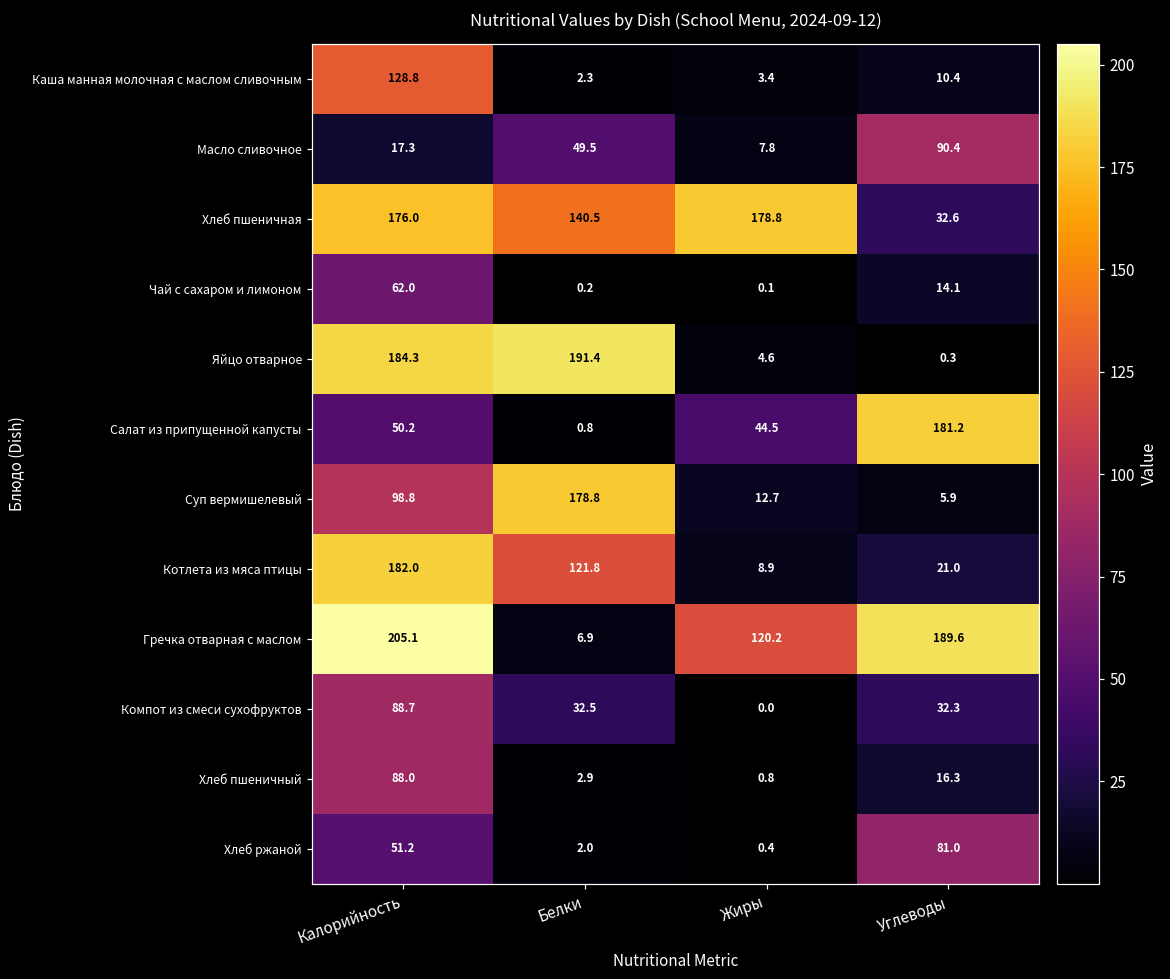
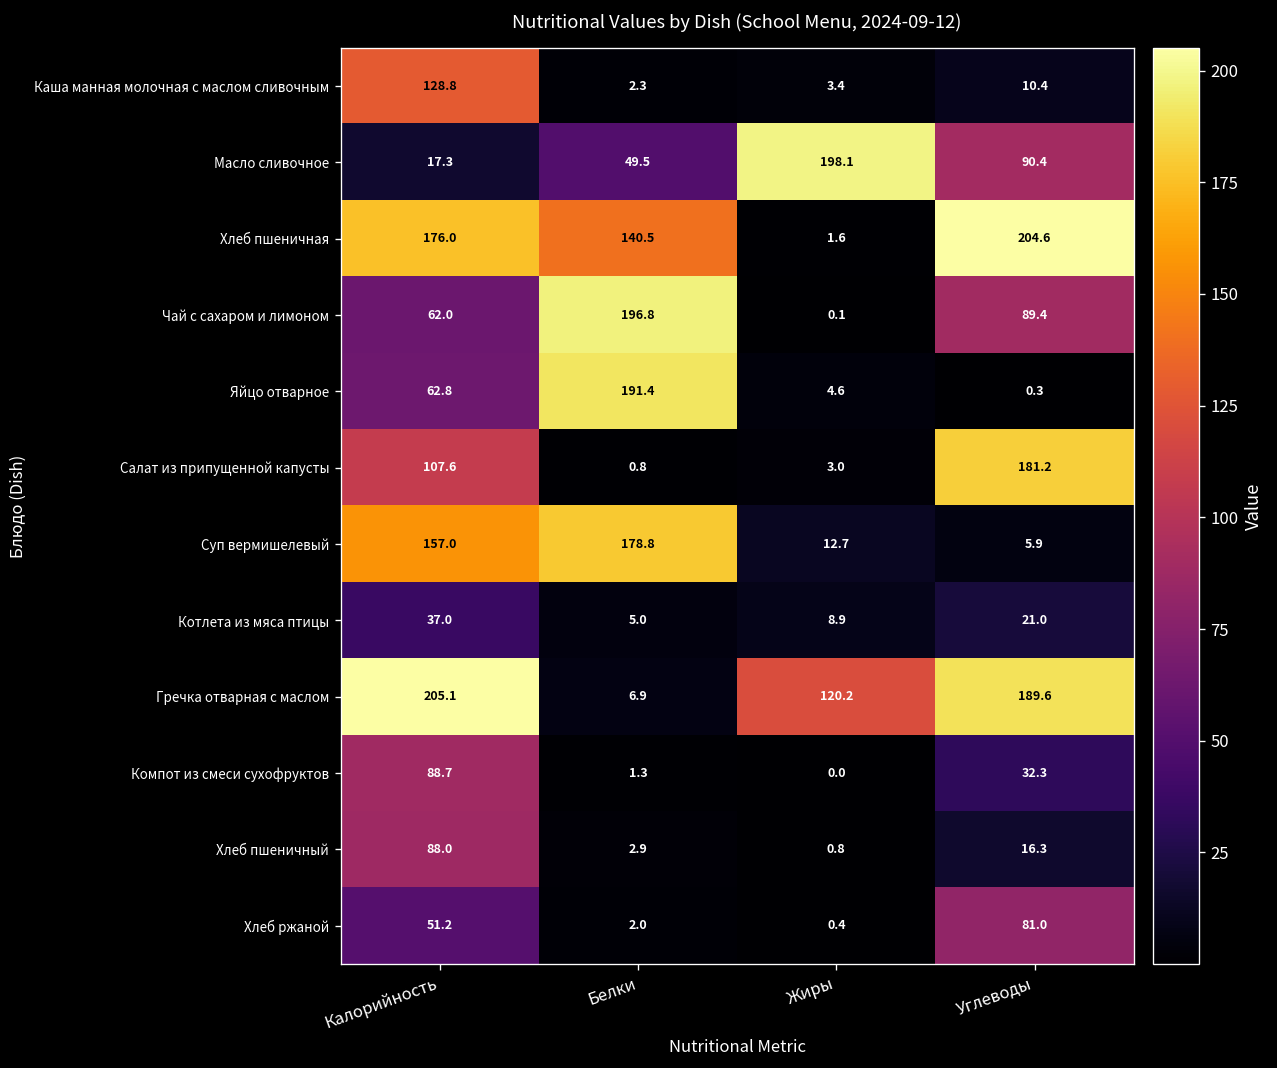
Масло сливочное, Жиры: 7.8 -> 198.1
Хлеб пшеничная, Жиры: 178.8 -> 1.6
Хлеб пшеничная, Углеводы: 32.6 -> 204.6
Чай с сахаром и лимоном, Белки: 0.2 -> 196.8
Чай с сахаром и лимоном, Углеводы: 14.1 -> 89.4
Яйцо отварное, Калорийность: 184.3 -> 62.8
Салат из припущенной капусты, Калорийность: 50.2 -> 107.6
Салат из припущенной капусты, Жиры: 44.5 -> 3.0
Суп вермишелевый, Калорийность: 98.8 -> 157.0
Котлета из мяса птицы, Калорийность: 182.0 -> 37.0
Котлета из мяса птицы, Белки: 121.8 -> 5.0
Компот из смеси сухофруктов, Белки: 32.5 -> 1.3
